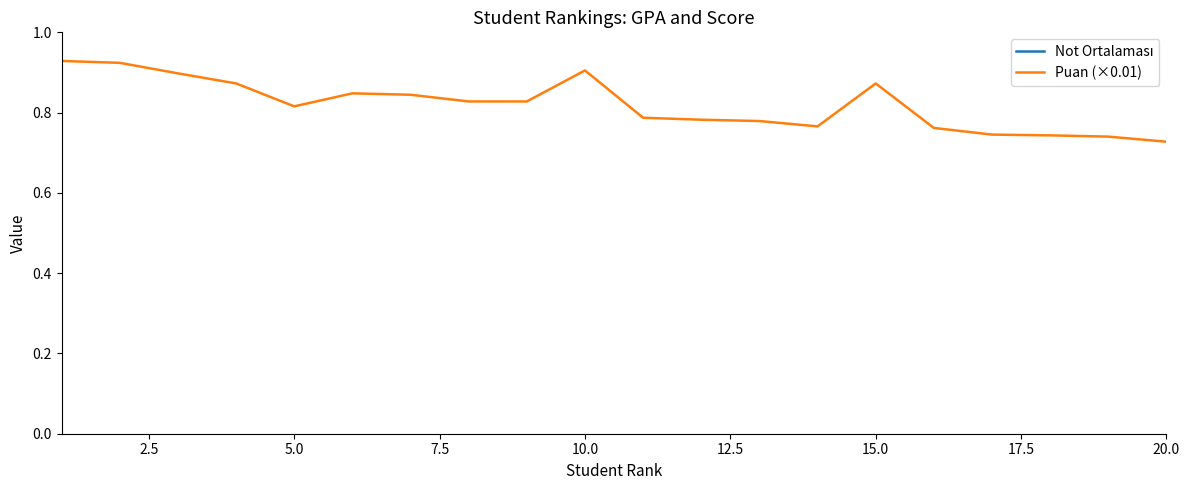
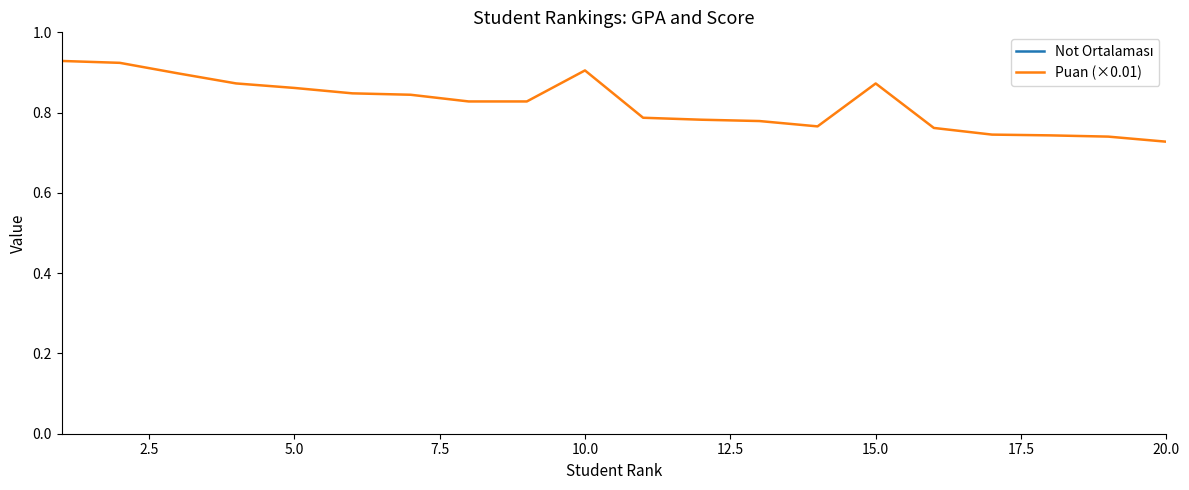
Puan (×0.01), 5.0: 0.82 -> 0.86
